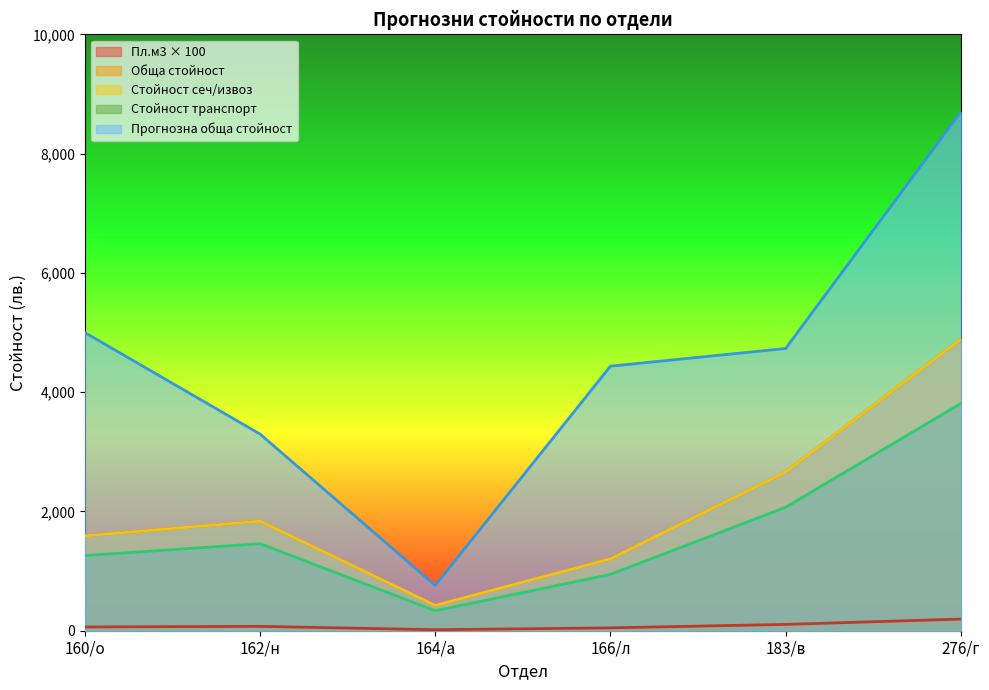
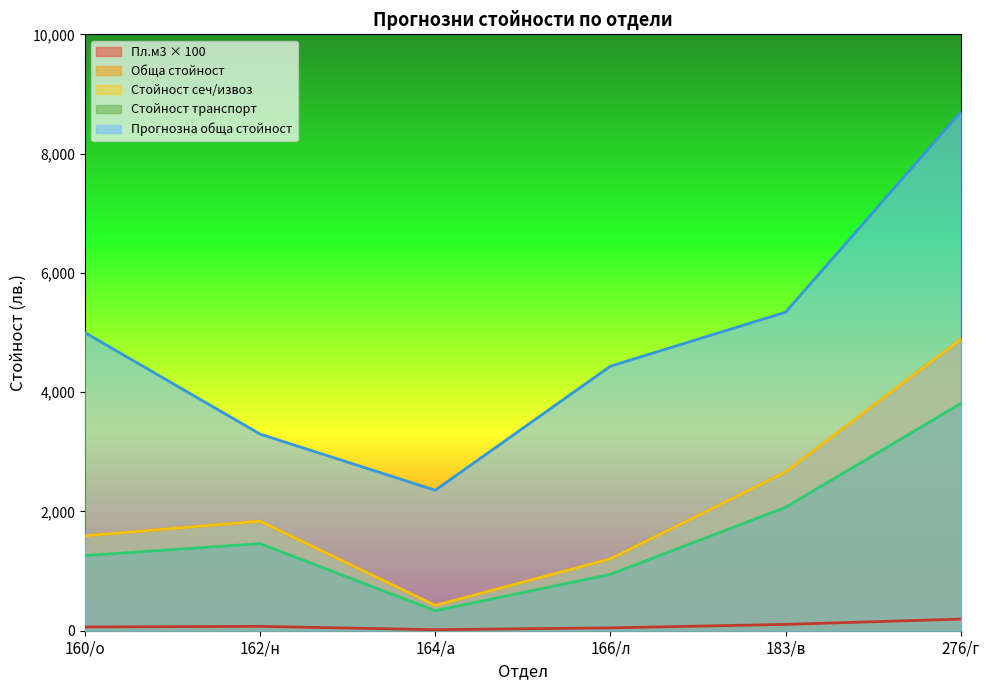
Прогнозна обща стойност, 164/а: 800 -> 2,400
Прогнозна обща стойност, 183/в: 4,700 -> 5,300
